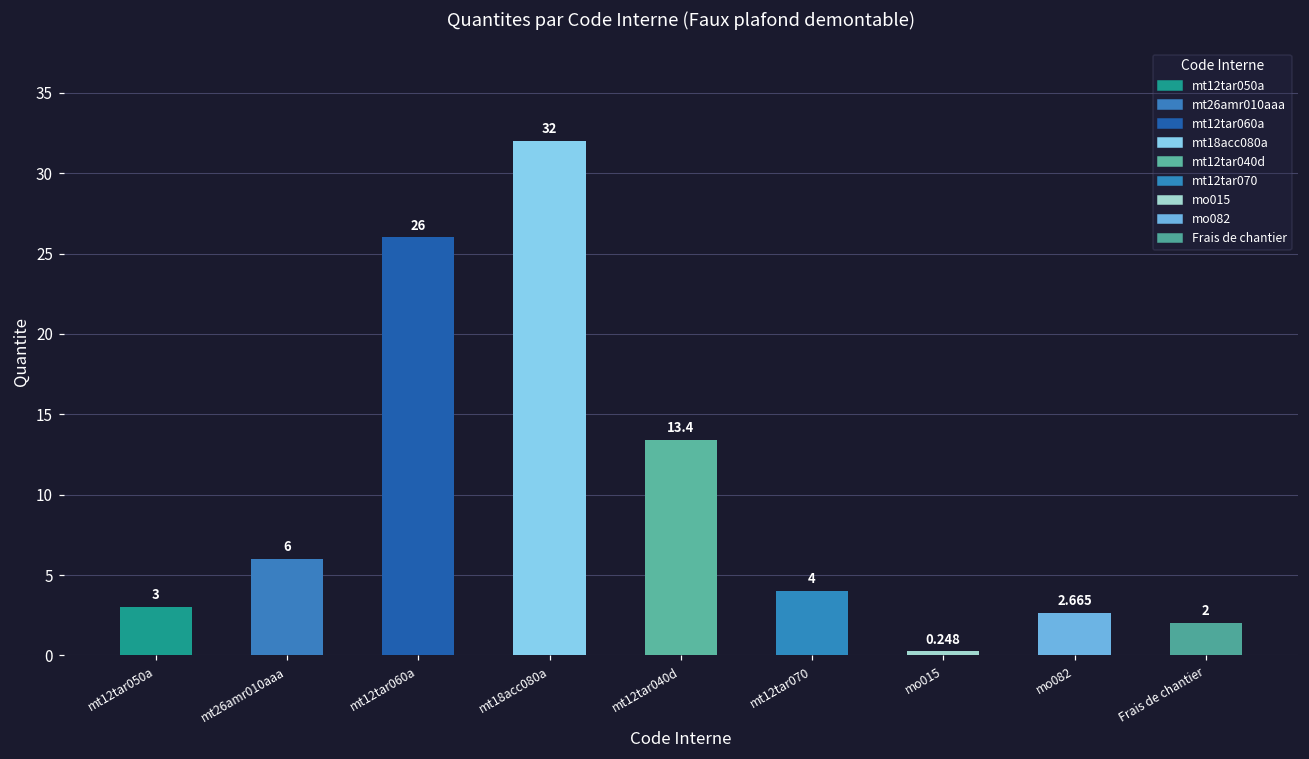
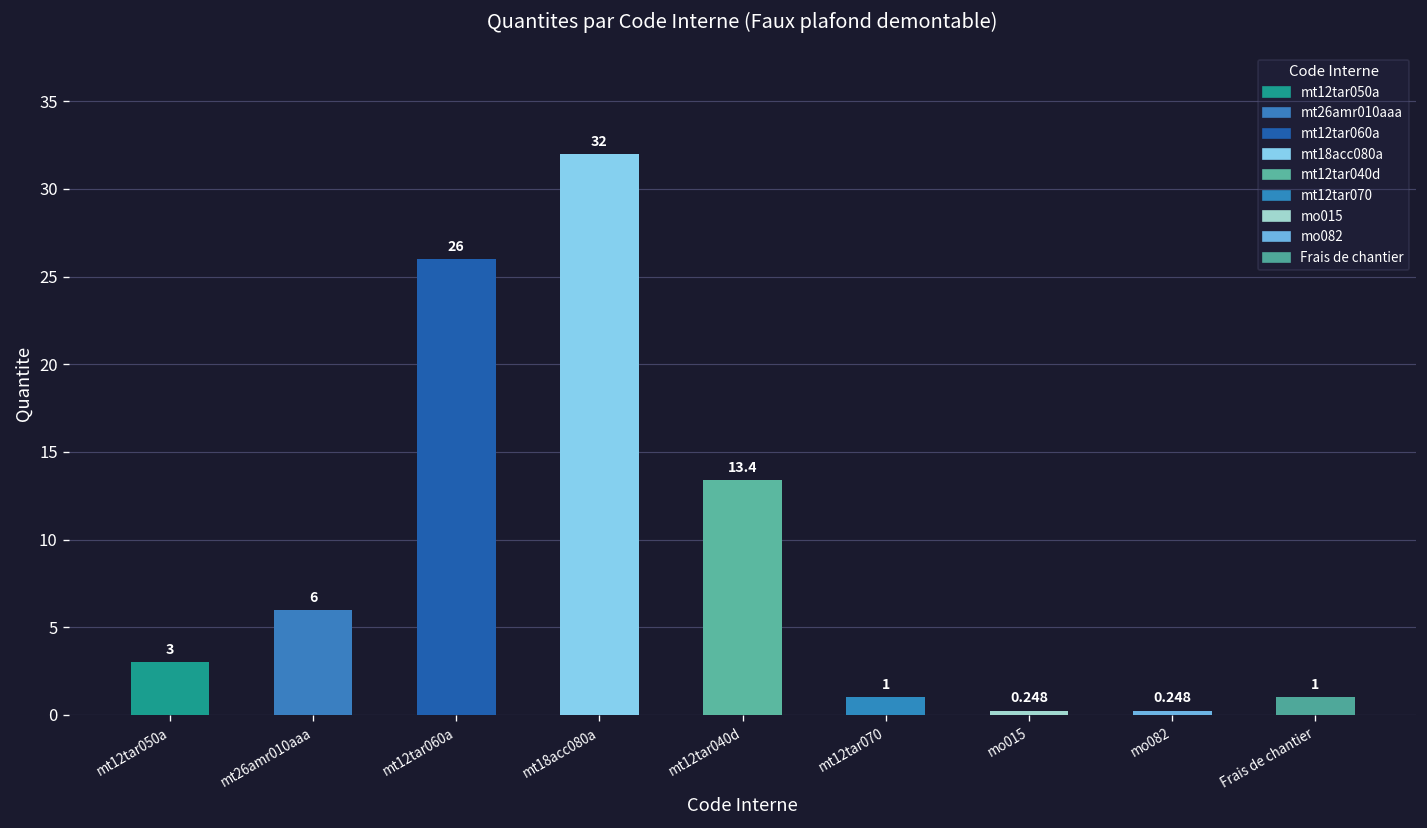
mt12tar070: 4 -> 1
mo082: 2.665 -> 0.248
Frais de chantier: 2 -> 1
